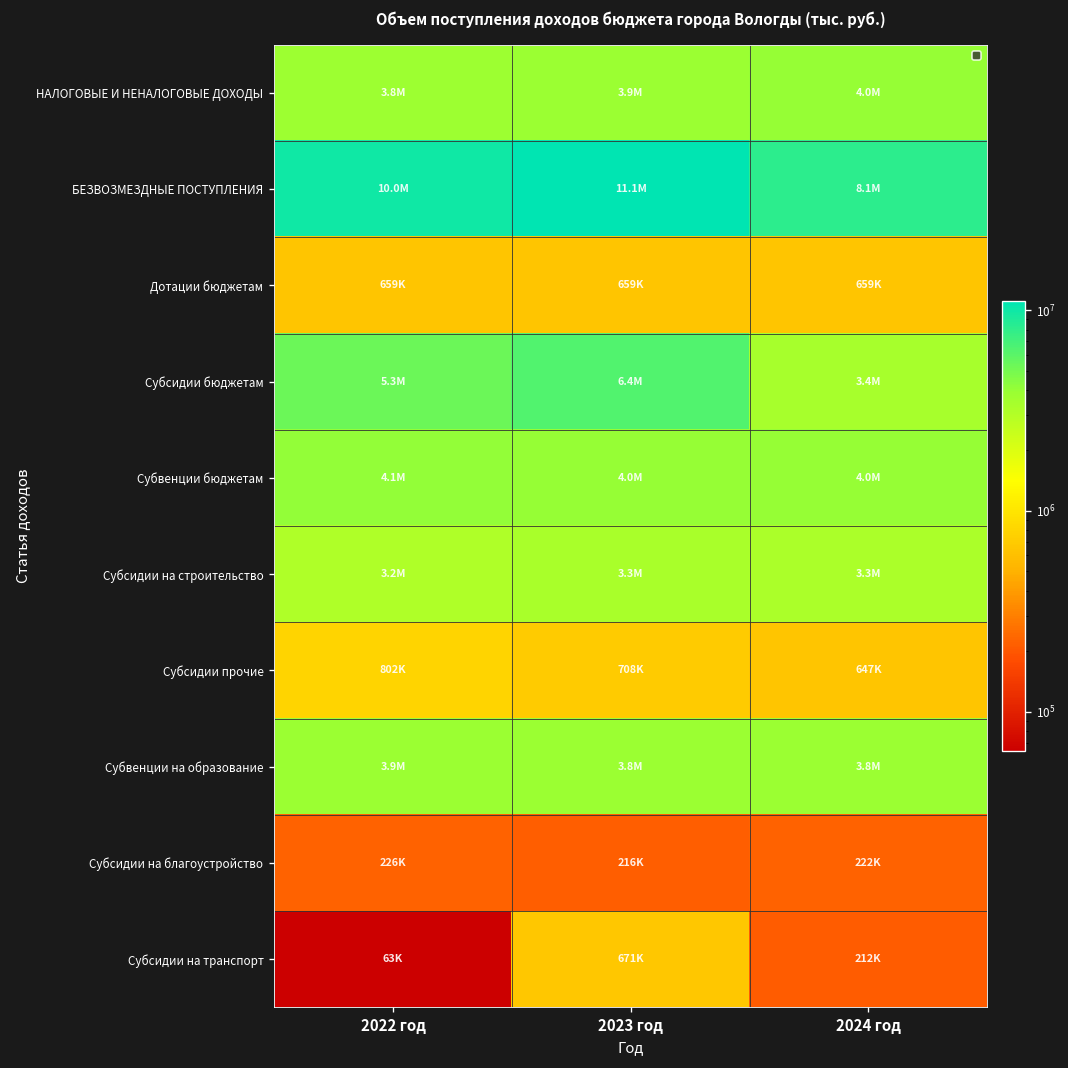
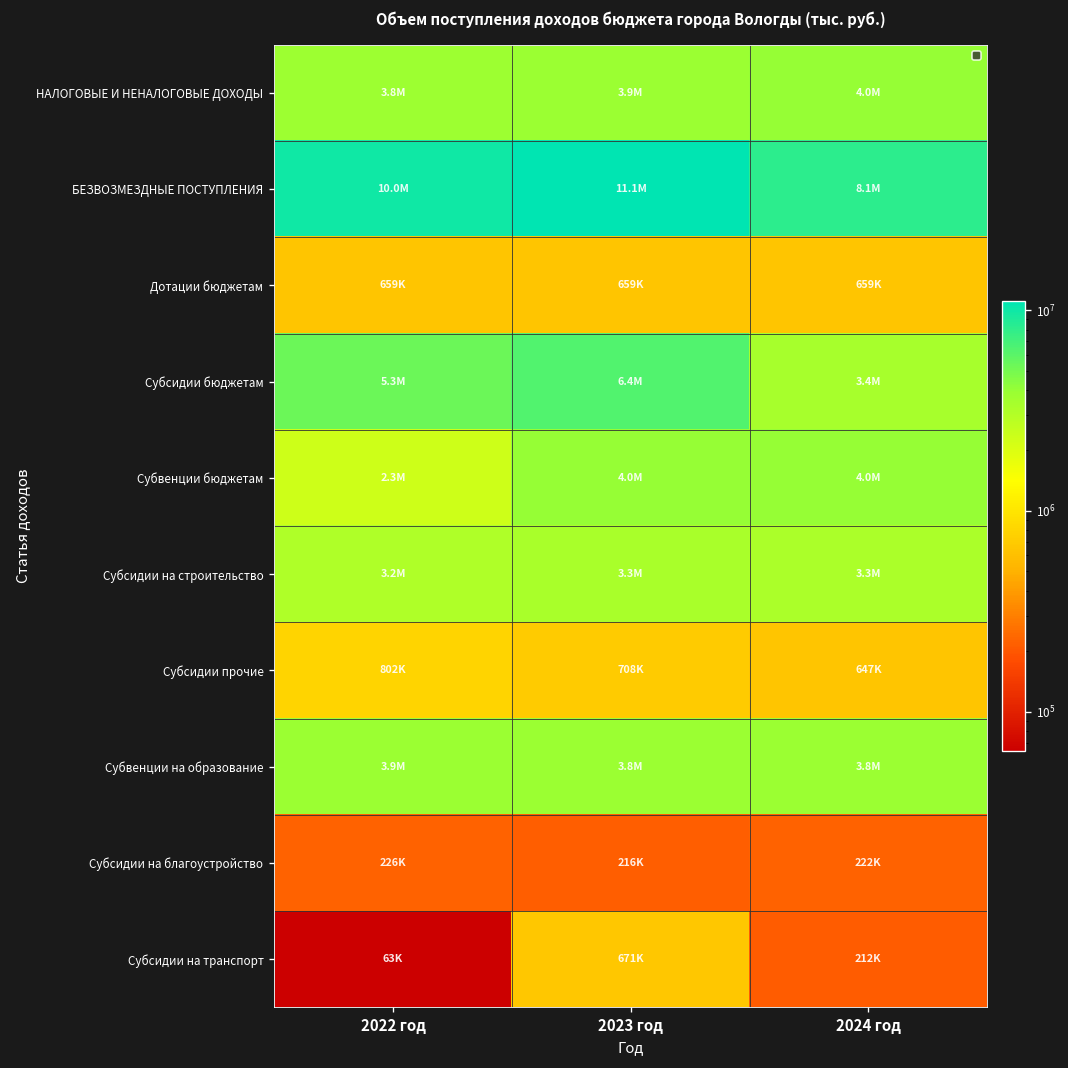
Субвенции бюджетам, 2022 год: 4.1M -> 2.3M
